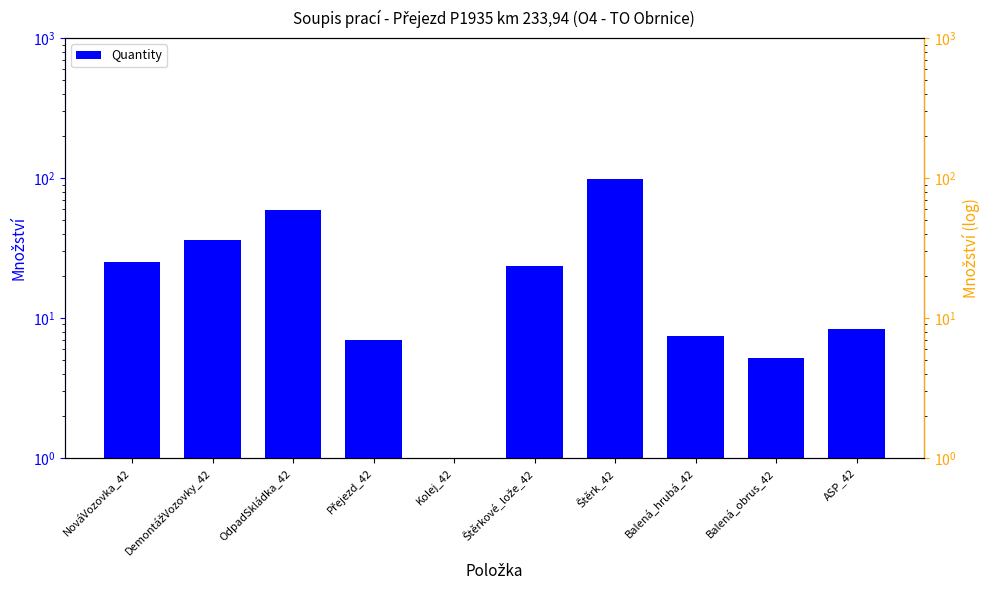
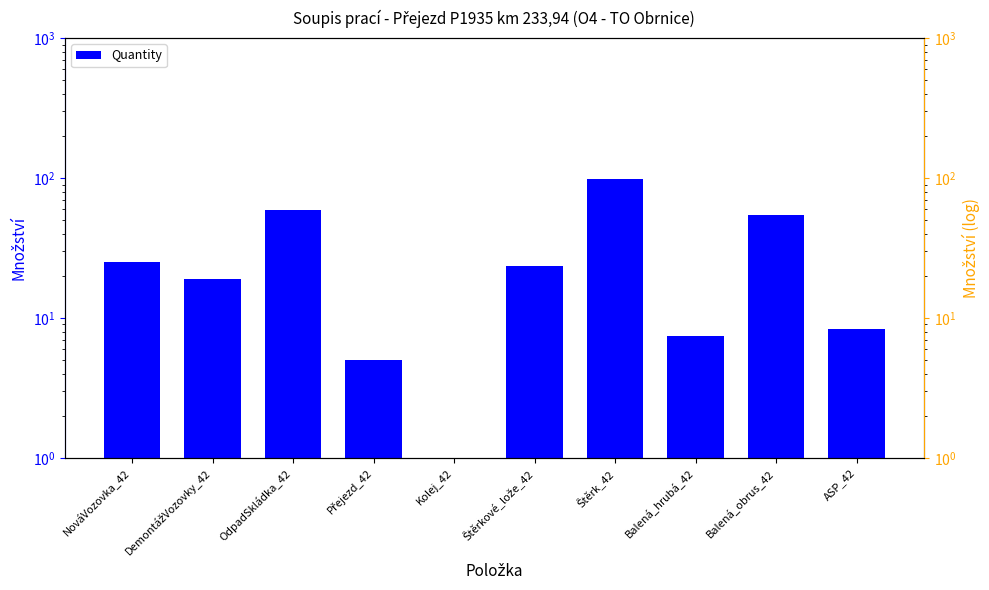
DemontážVozovky_42: 36 -> 19
Přejezd_42: 7 -> 5
Balená_obrus_42: 5.2 -> 55
